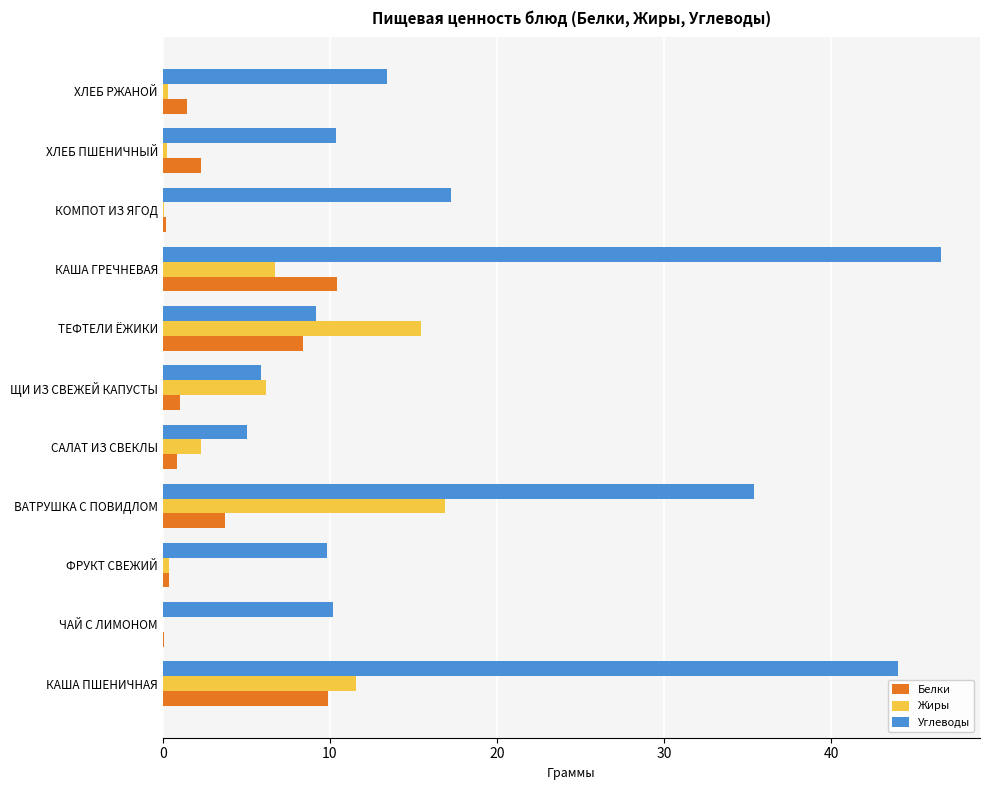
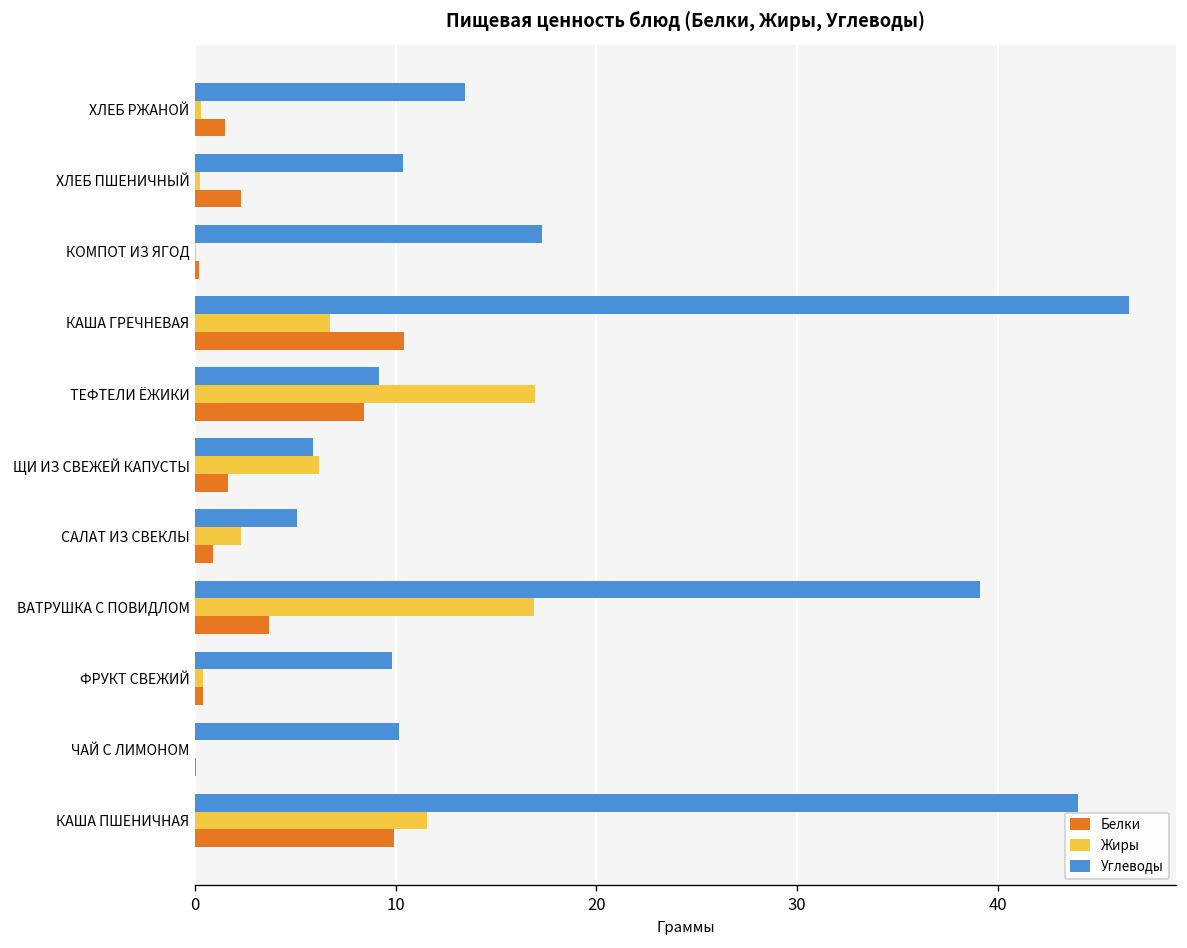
Жиры, ТЕФТЕЛИ ЁЖИКИ: 15.4 -> 16.9
Белки, ЩИ ИЗ СВЕЖЕЙ КАПУСТЫ: 1.0 -> 1.6
Углеводы, ВАТРУШКА С ПОВИДЛОМ: 35.4 -> 39.1
